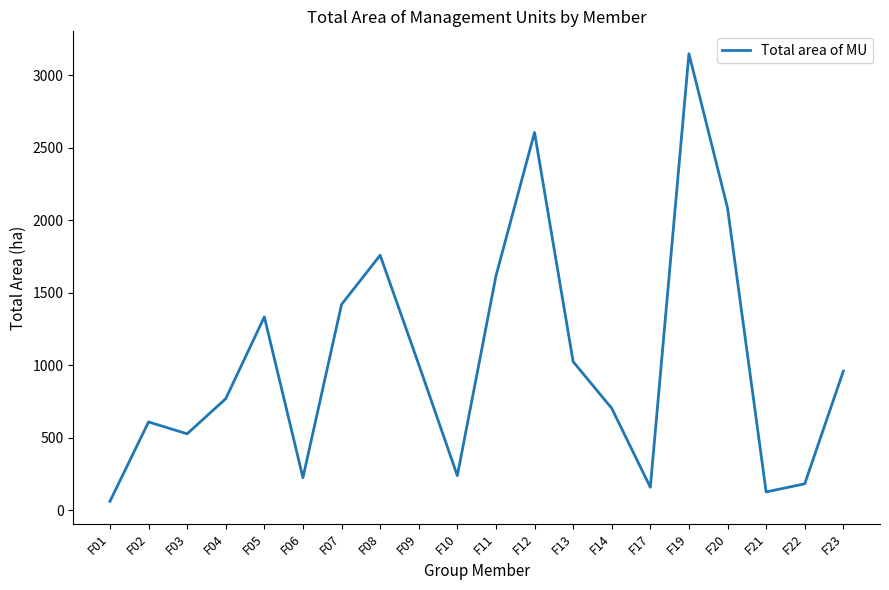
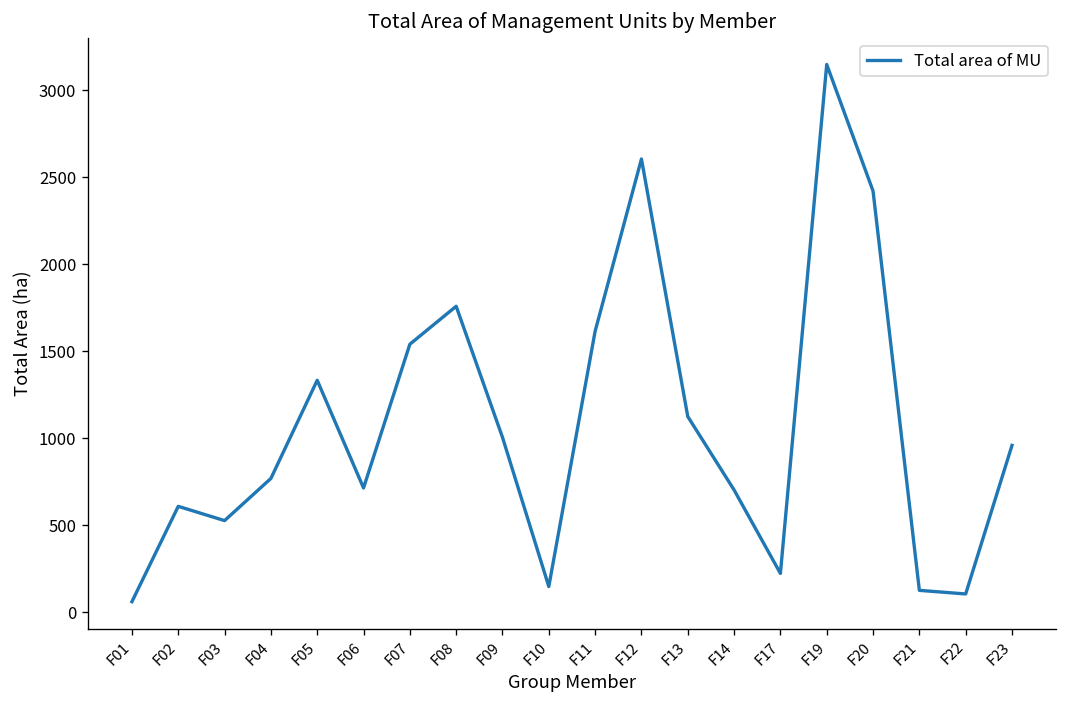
F06: 220 -> 710
F07: 1420 -> 1540
F10: 240 -> 150
F13: 1020 -> 1120
F17: 160 -> 220
F20: 2080 -> 2420
F22: 180 -> 100
